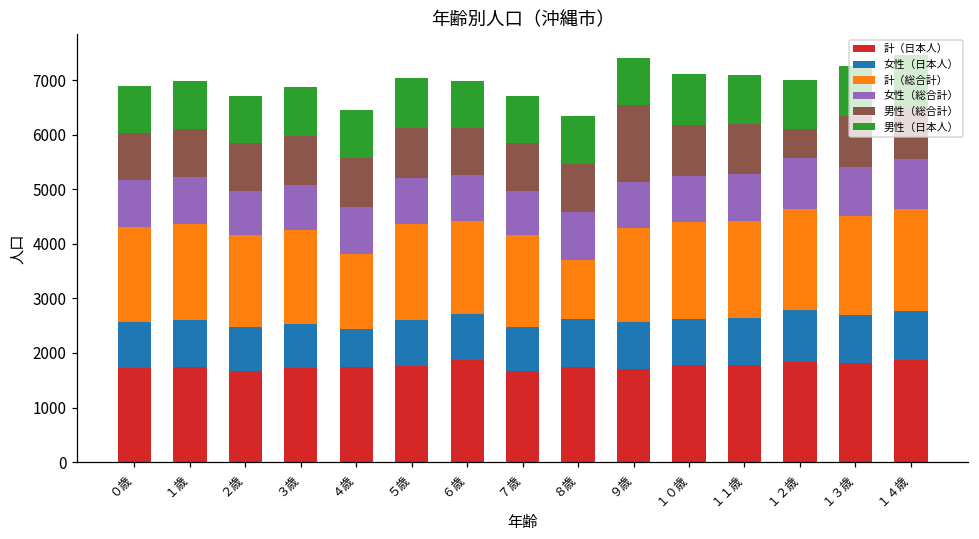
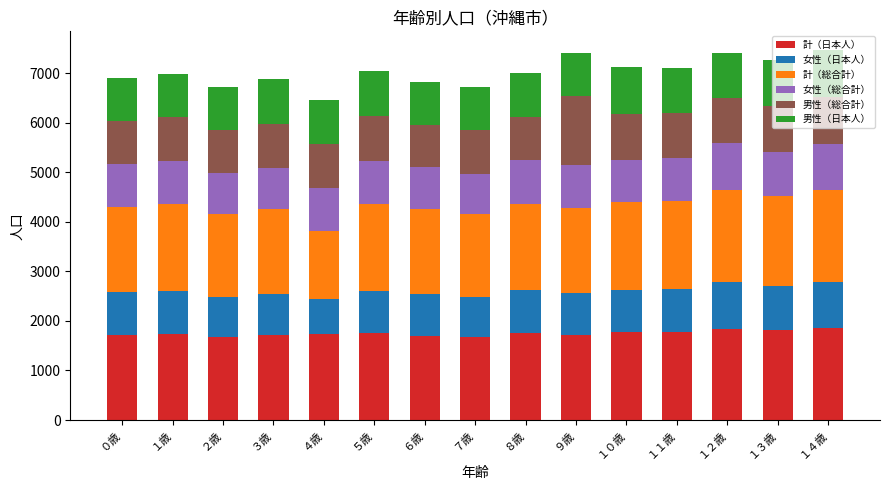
計（日本人）, ６歳: 1900 -> 1700
計（総合計）, ８歳: 1100 -> 1800
男性（総合計）, １２歳: 500 -> 900
